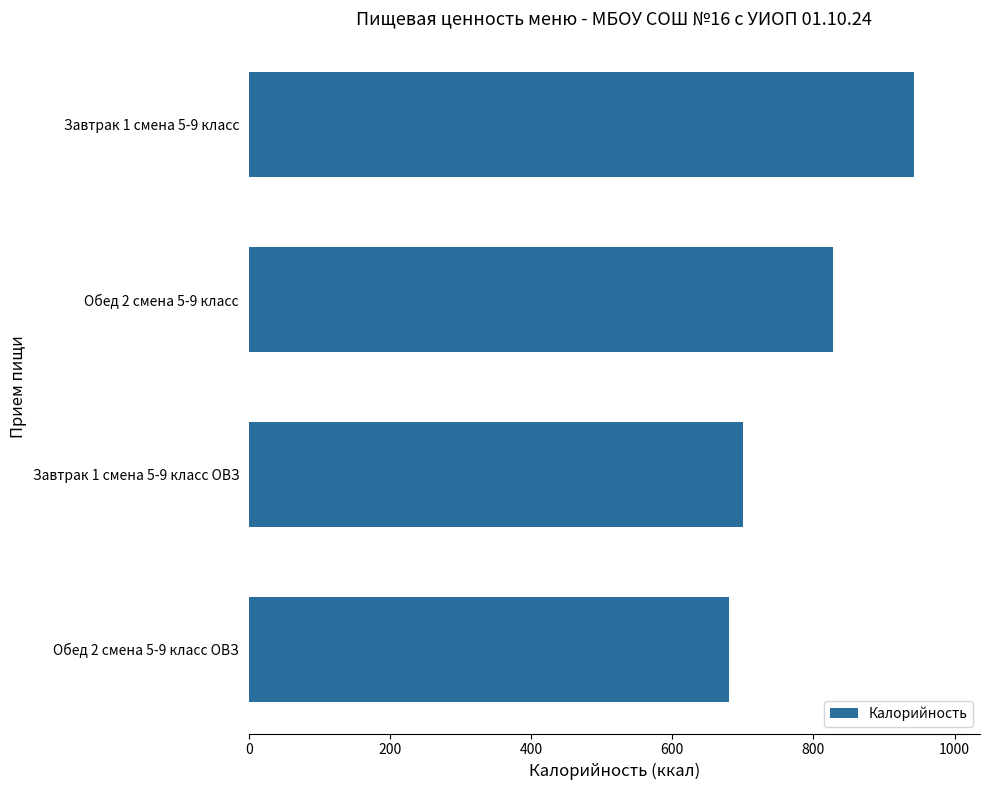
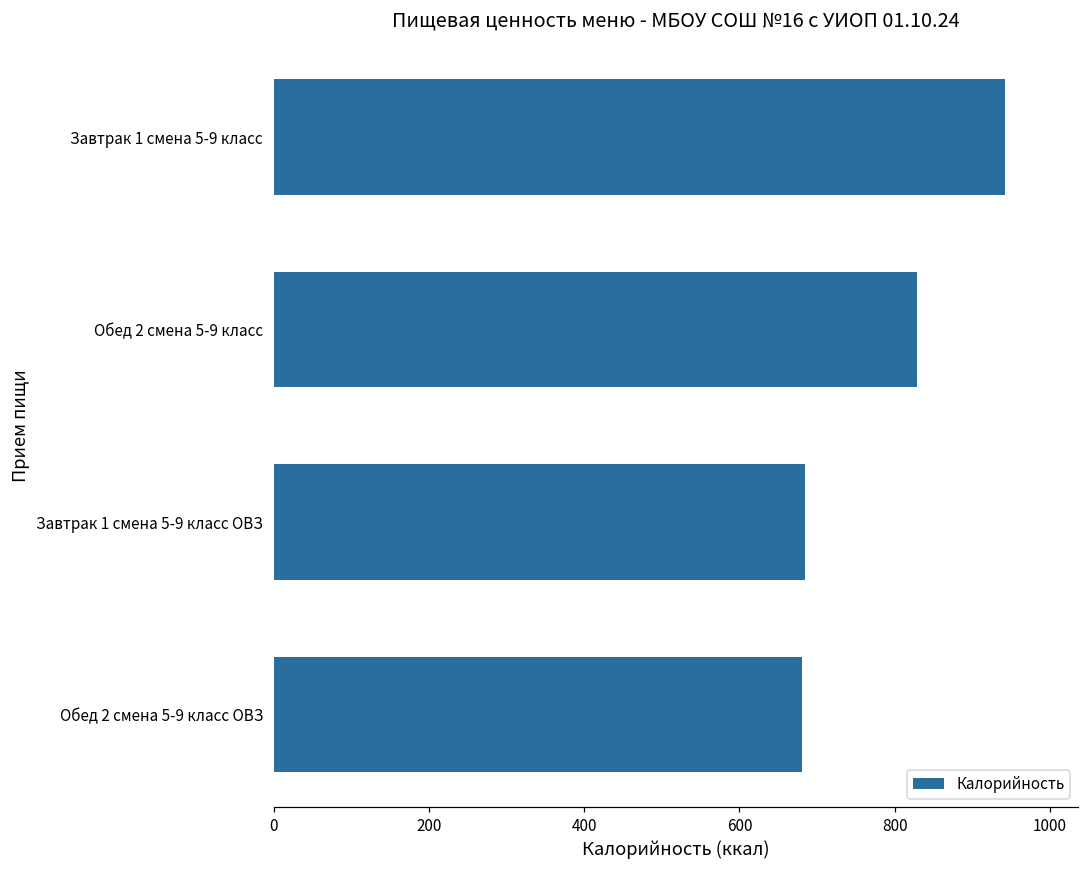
Завтрак 1 смена 5-9 класс ОВЗ: 700 -> 680
